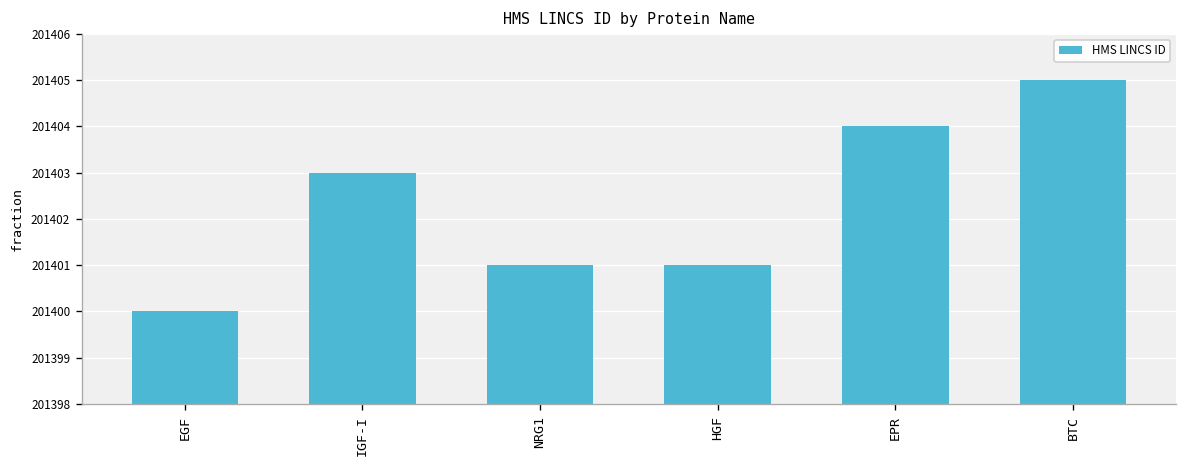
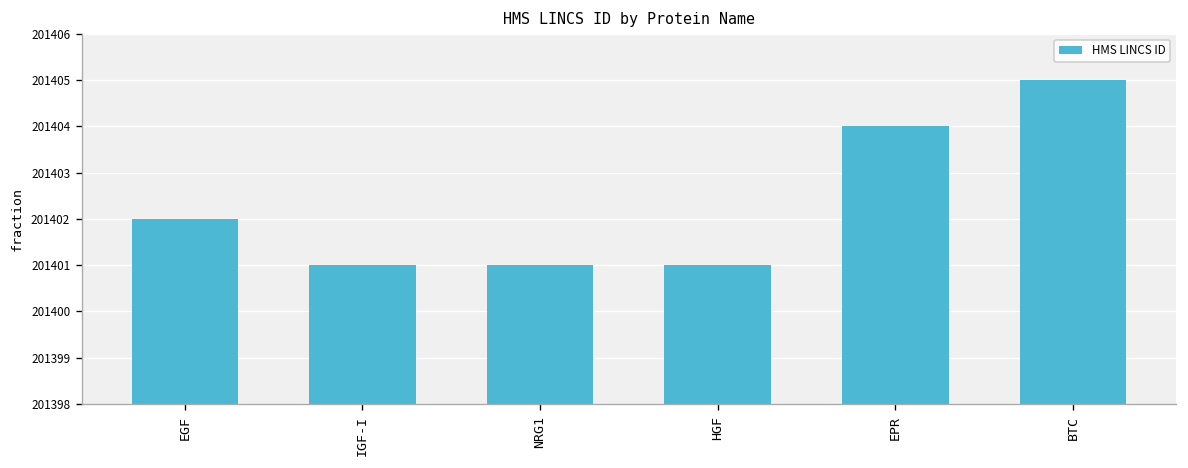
EGF: 201400 -> 201402
IGF-I: 201403 -> 201401
